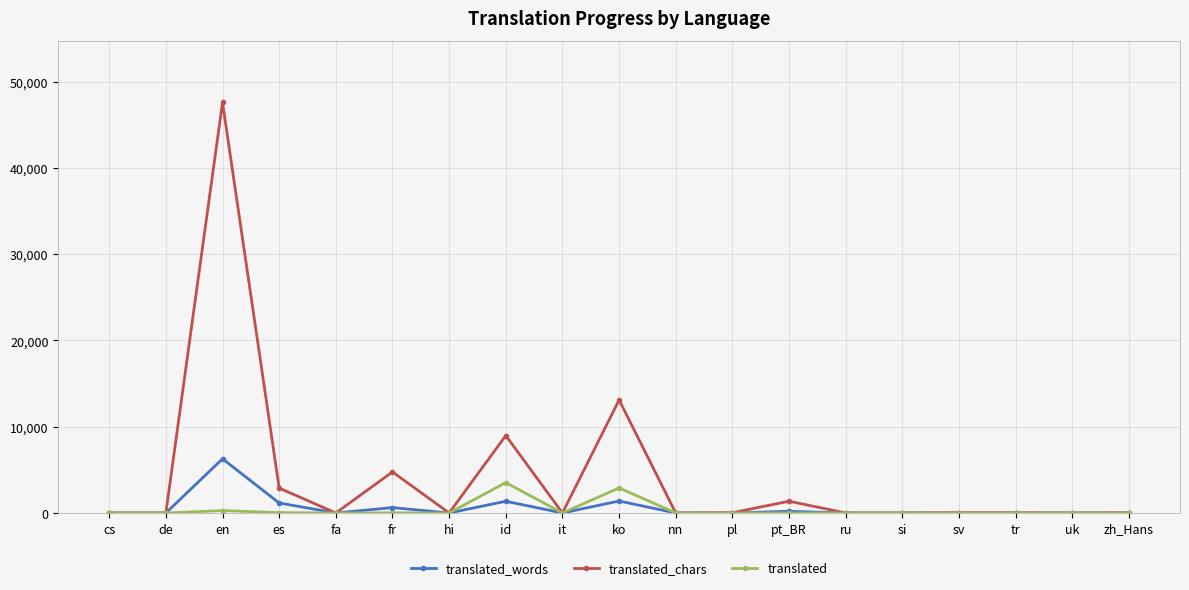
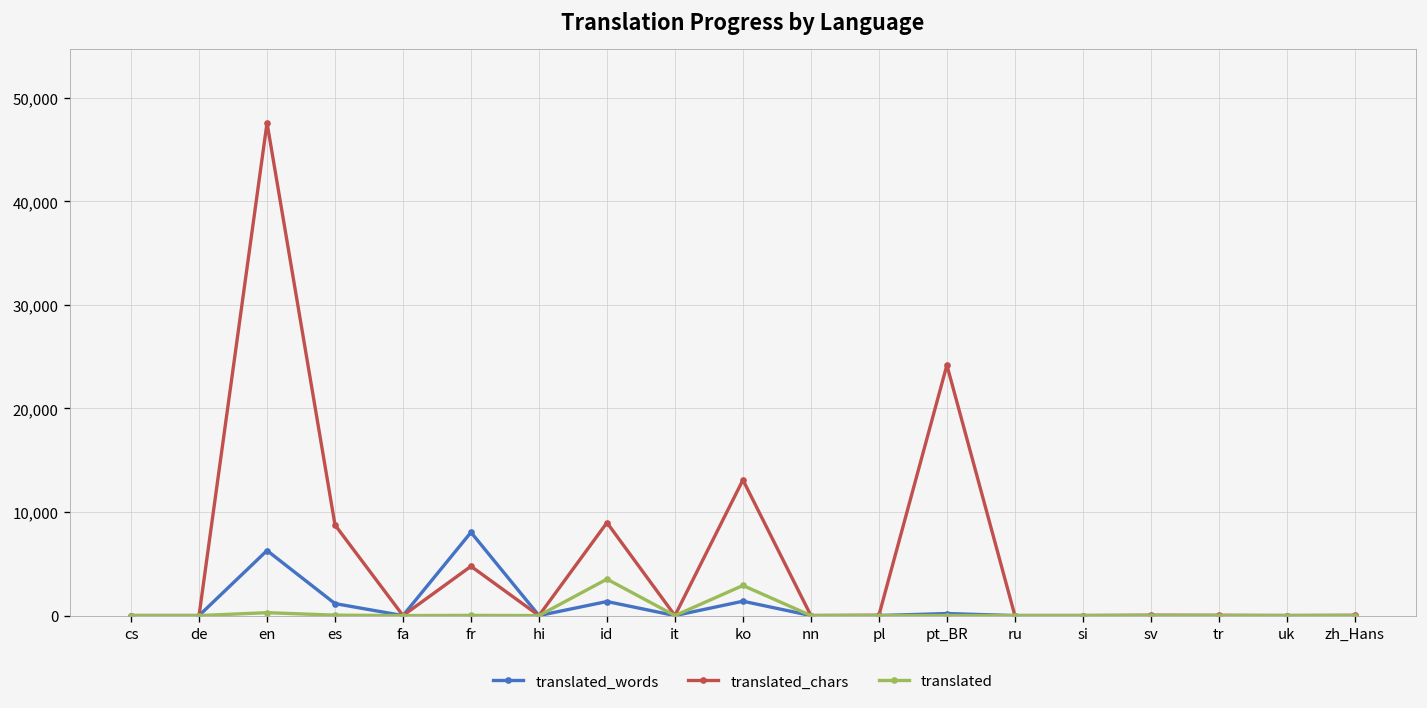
translated_chars, es: 3,000 -> 9,000
translated_words, fr: 1,000 -> 8,000
translated_chars, pt_BR: 1,000 -> 24,000
